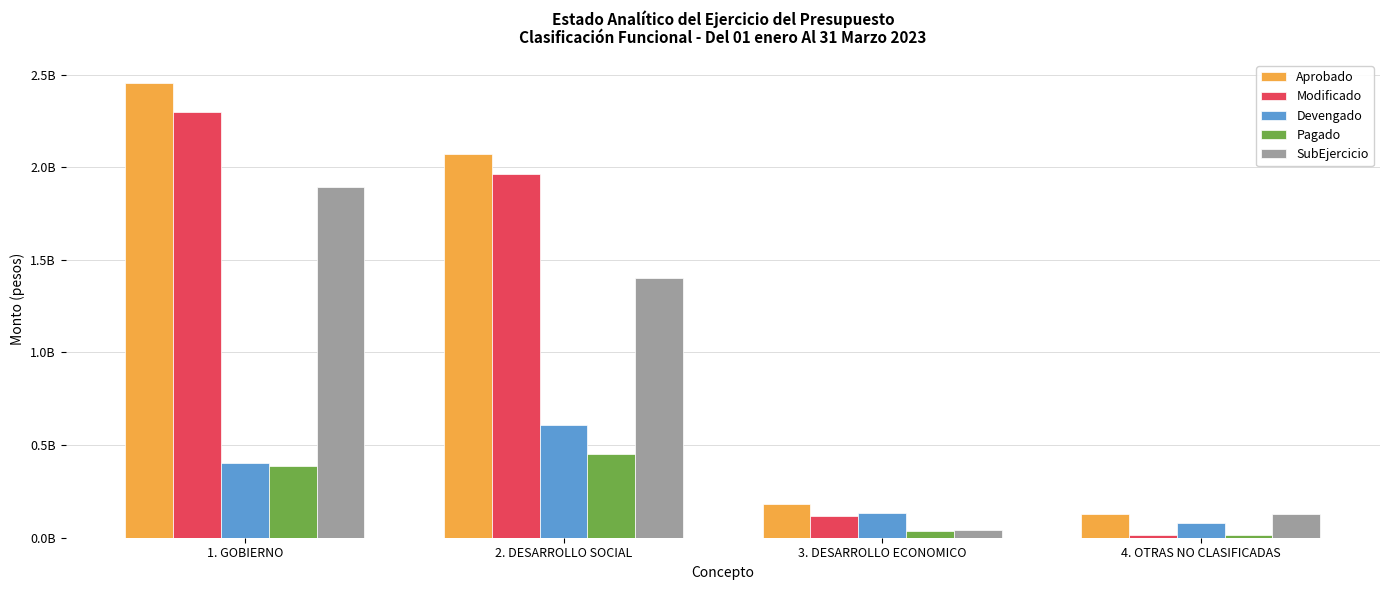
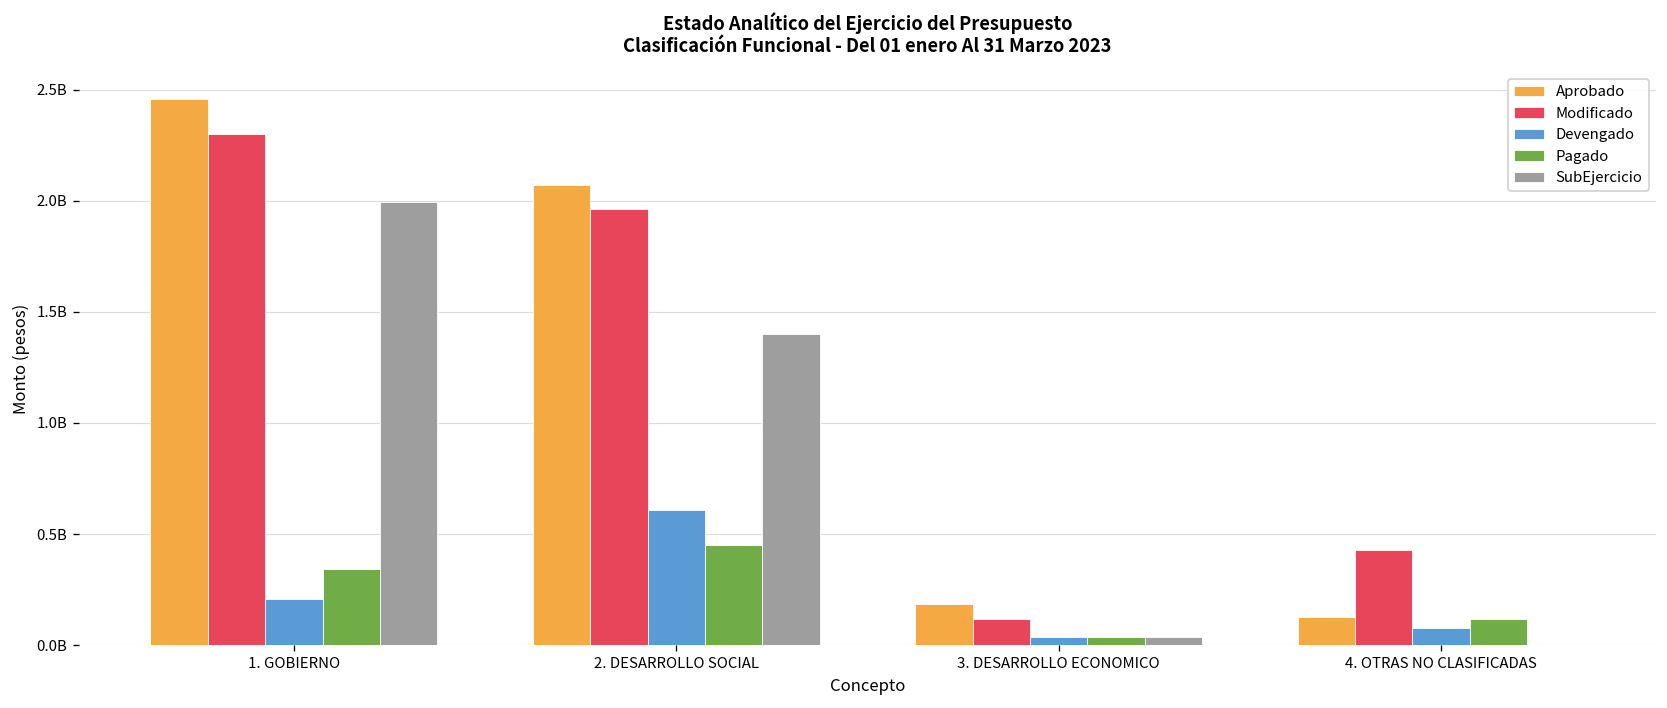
Devengado, 1. GOBIERNO: 410000000 -> 210000000
Pagado, 1. GOBIERNO: 390000000 -> 340000000
SubEjercicio, 1. GOBIERNO: 1890000000 -> 1990000000
Devengado, 3. DESARROLLO ECONOMICO: 130000000 -> 40000000
Modificado, 4. OTRAS NO CLASIFICADAS: 20000000 -> 430000000
Pagado, 4. OTRAS NO CLASIFICADAS: 20000000 -> 120000000
SubEjercicio, 4. OTRAS NO CLASIFICADAS: 130000000 -> 0
